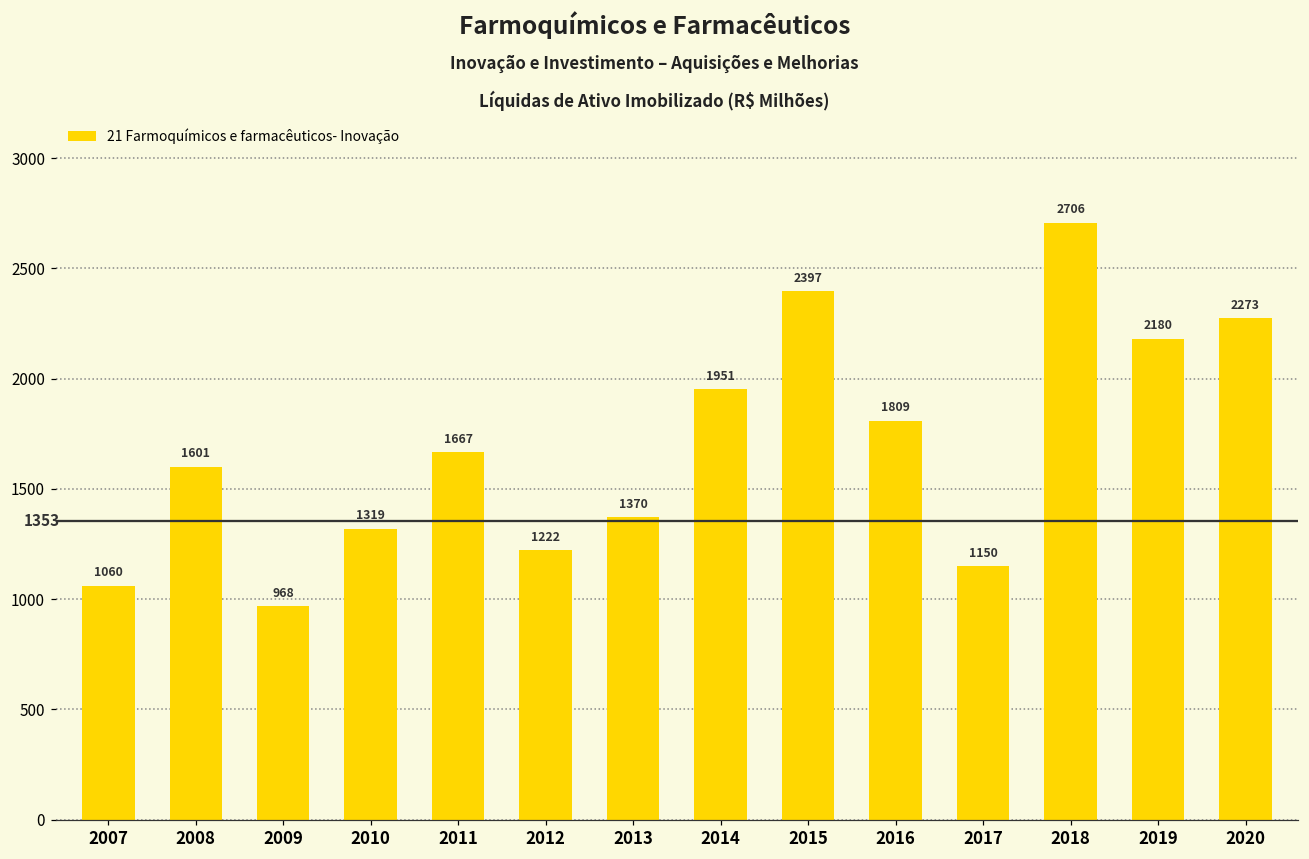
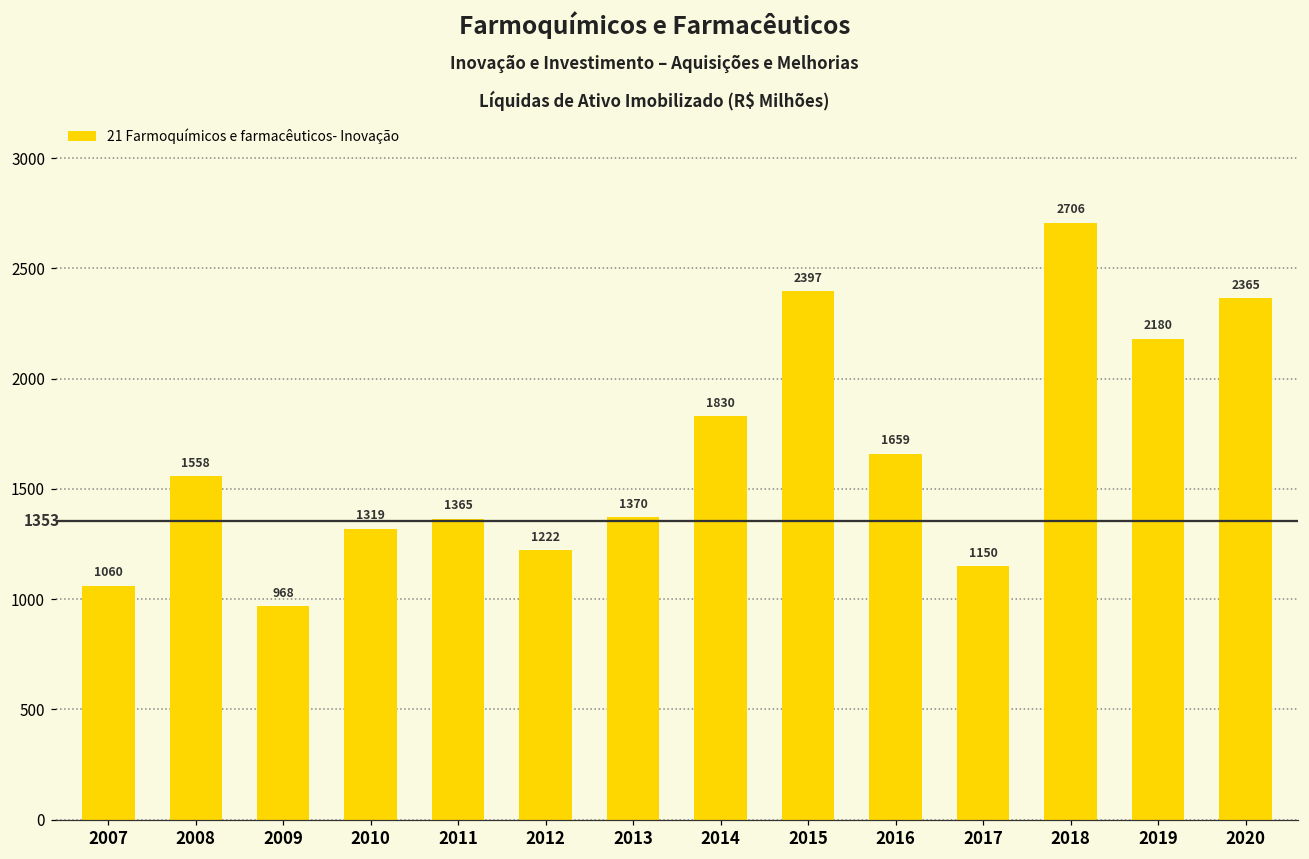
2008: 1601 -> 1558
2011: 1667 -> 1365
2014: 1951 -> 1830
2016: 1809 -> 1659
2020: 2273 -> 2365
